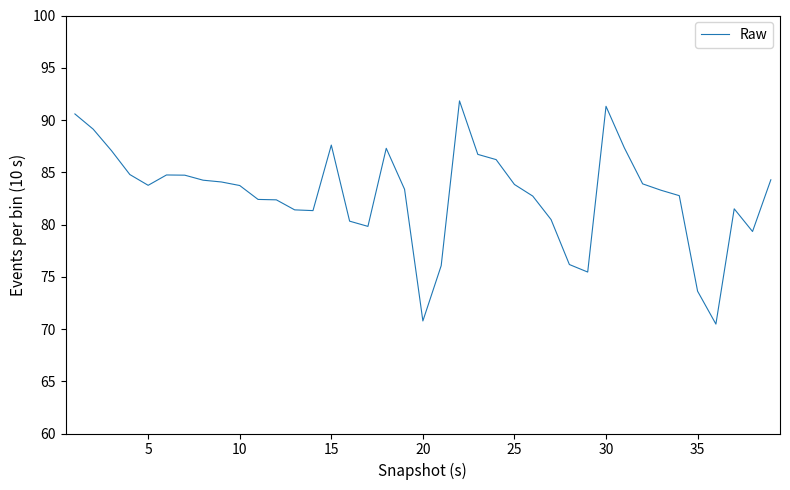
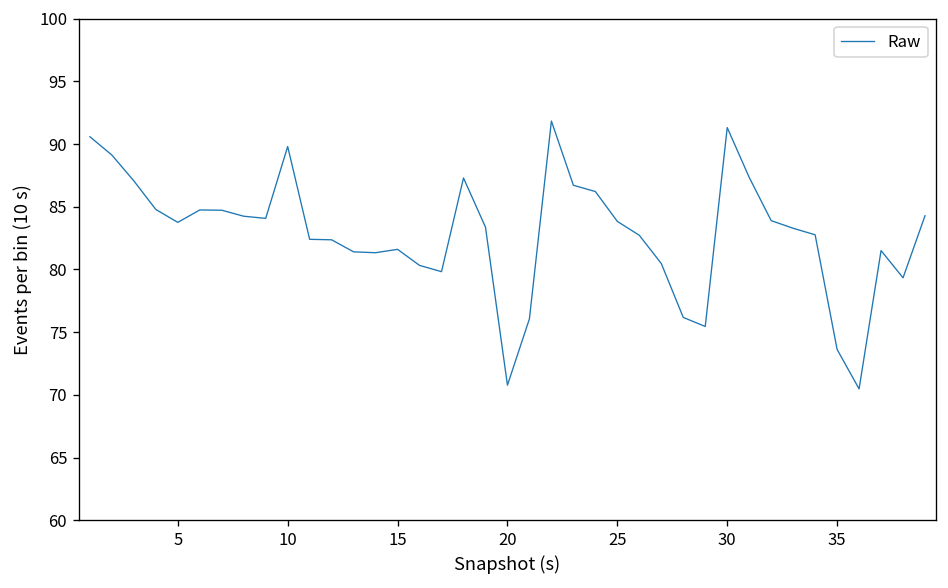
10: 83.7 -> 89.8
15: 87.6 -> 81.6
